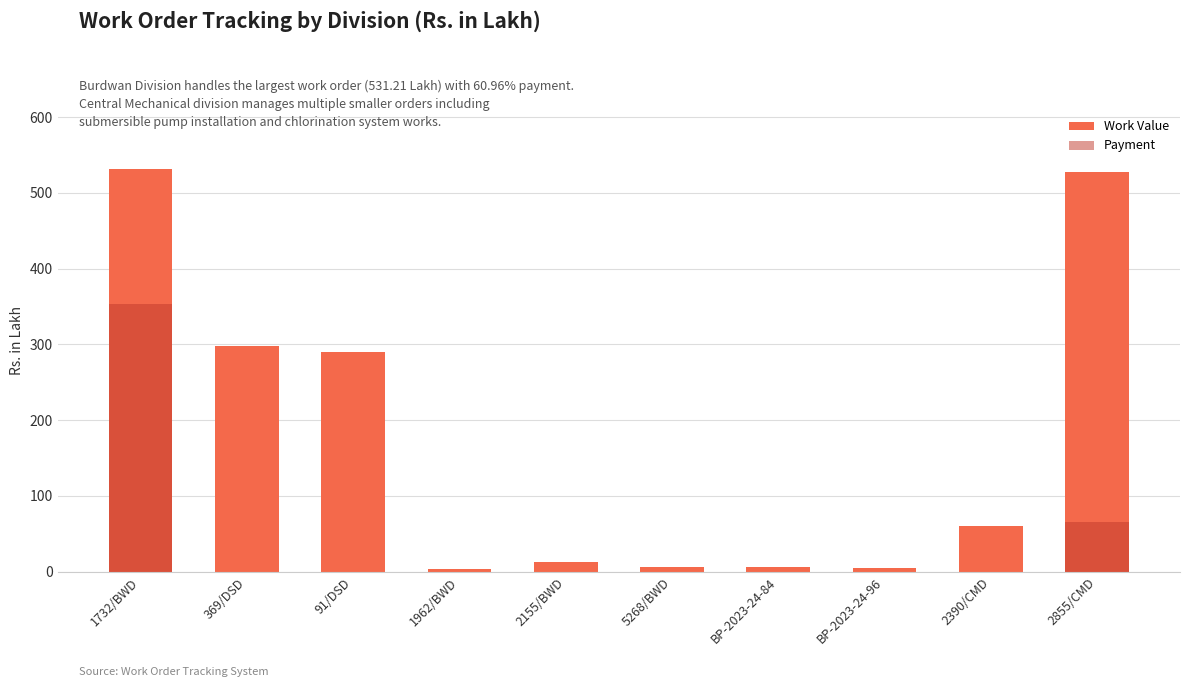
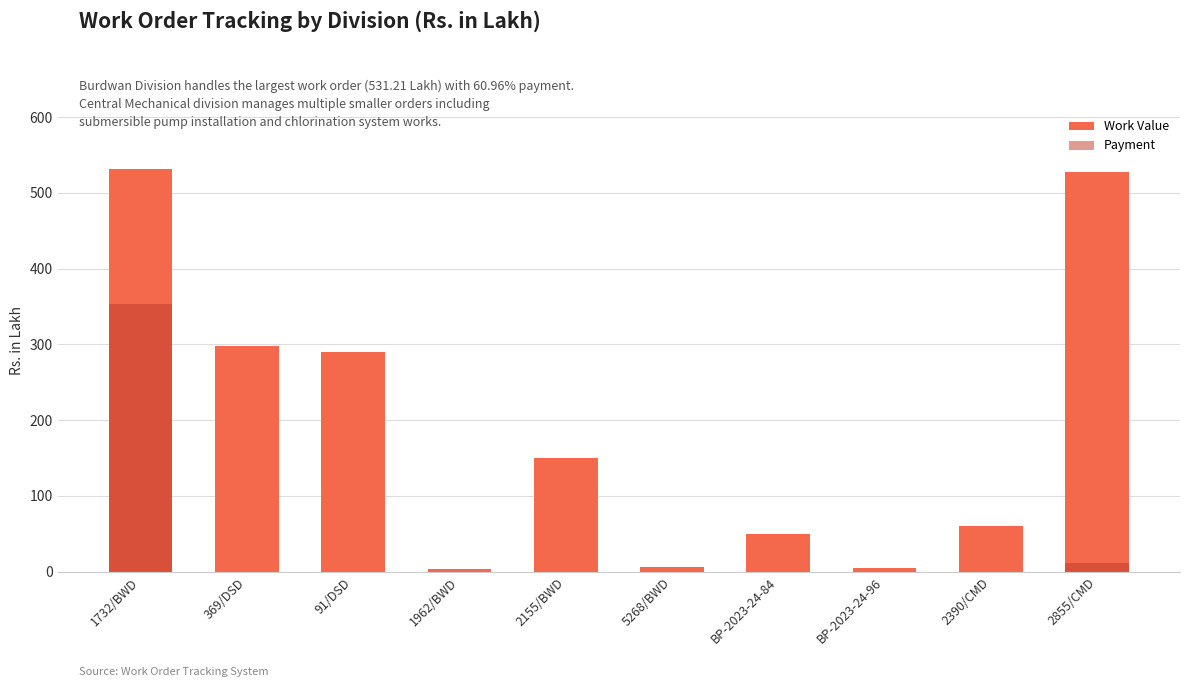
Work Value, 2155/BWD: 10 -> 150
Work Value, BP-2023-24-84: 10 -> 50
Payment, 2855/CMD: 70 -> 10
